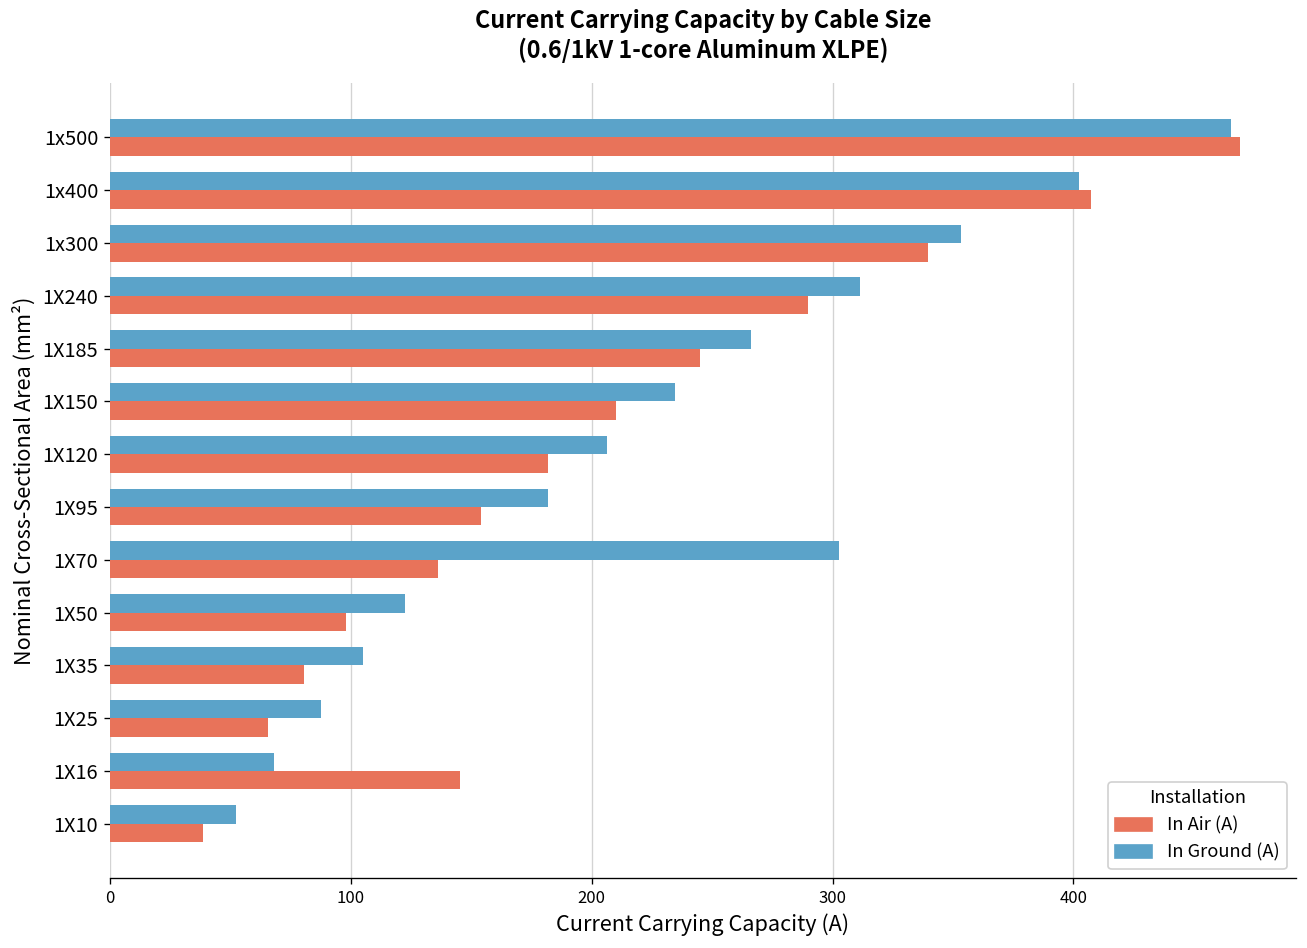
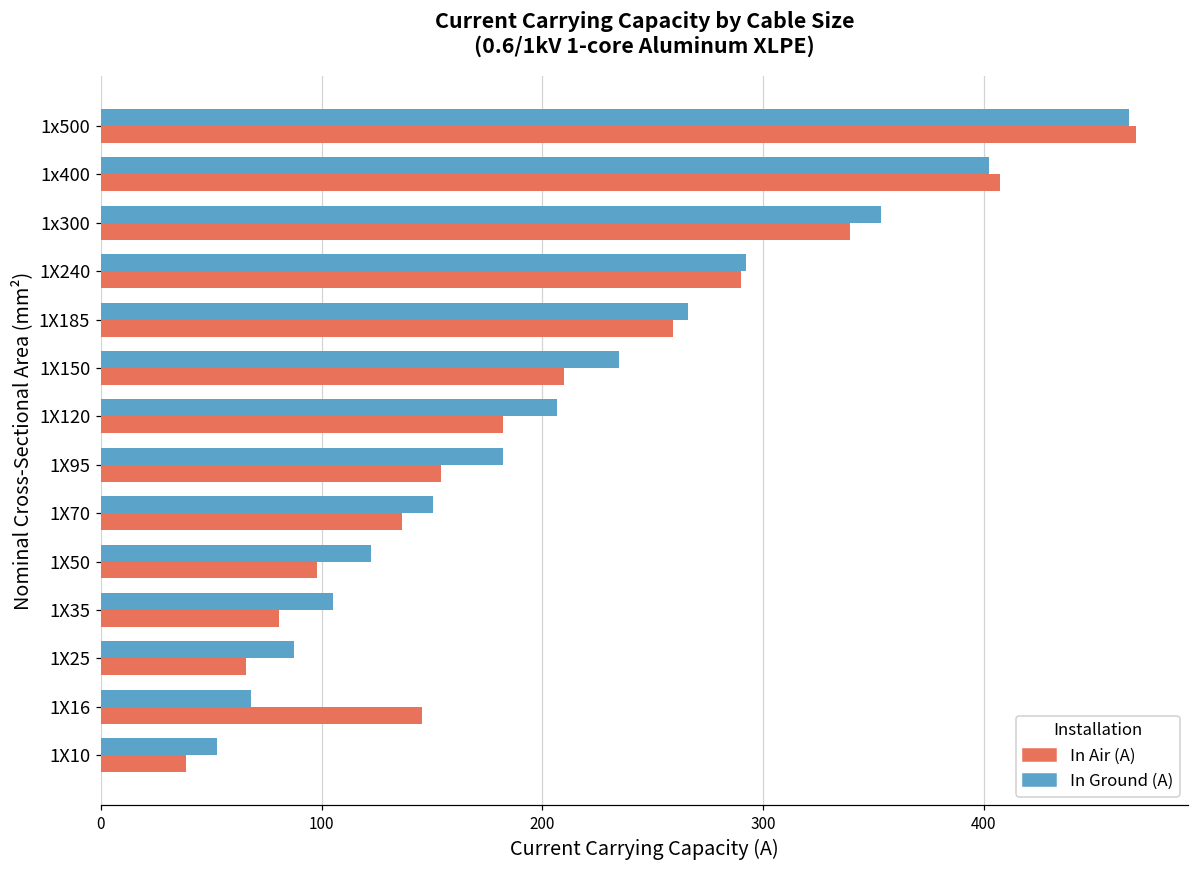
In Ground (A), 1X240: 312 -> 292
In Air (A), 1X185: 245 -> 259
In Ground (A), 1X70: 303 -> 151
